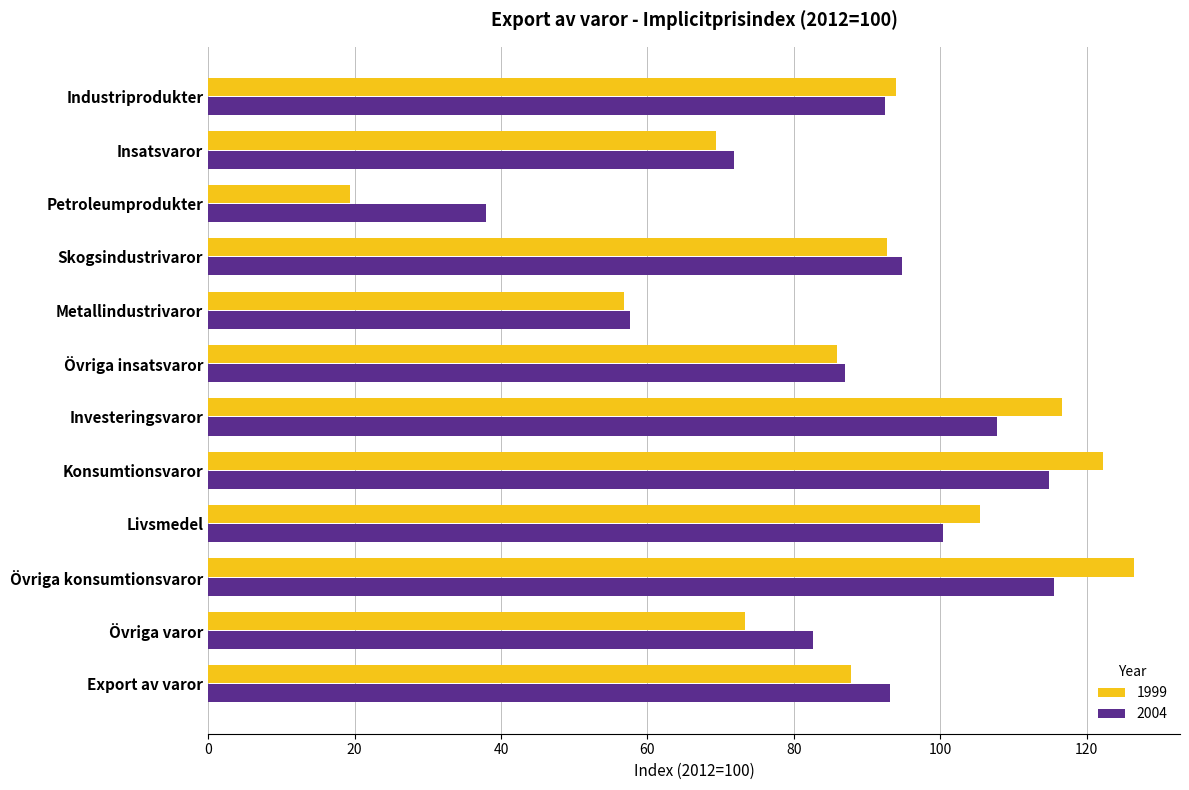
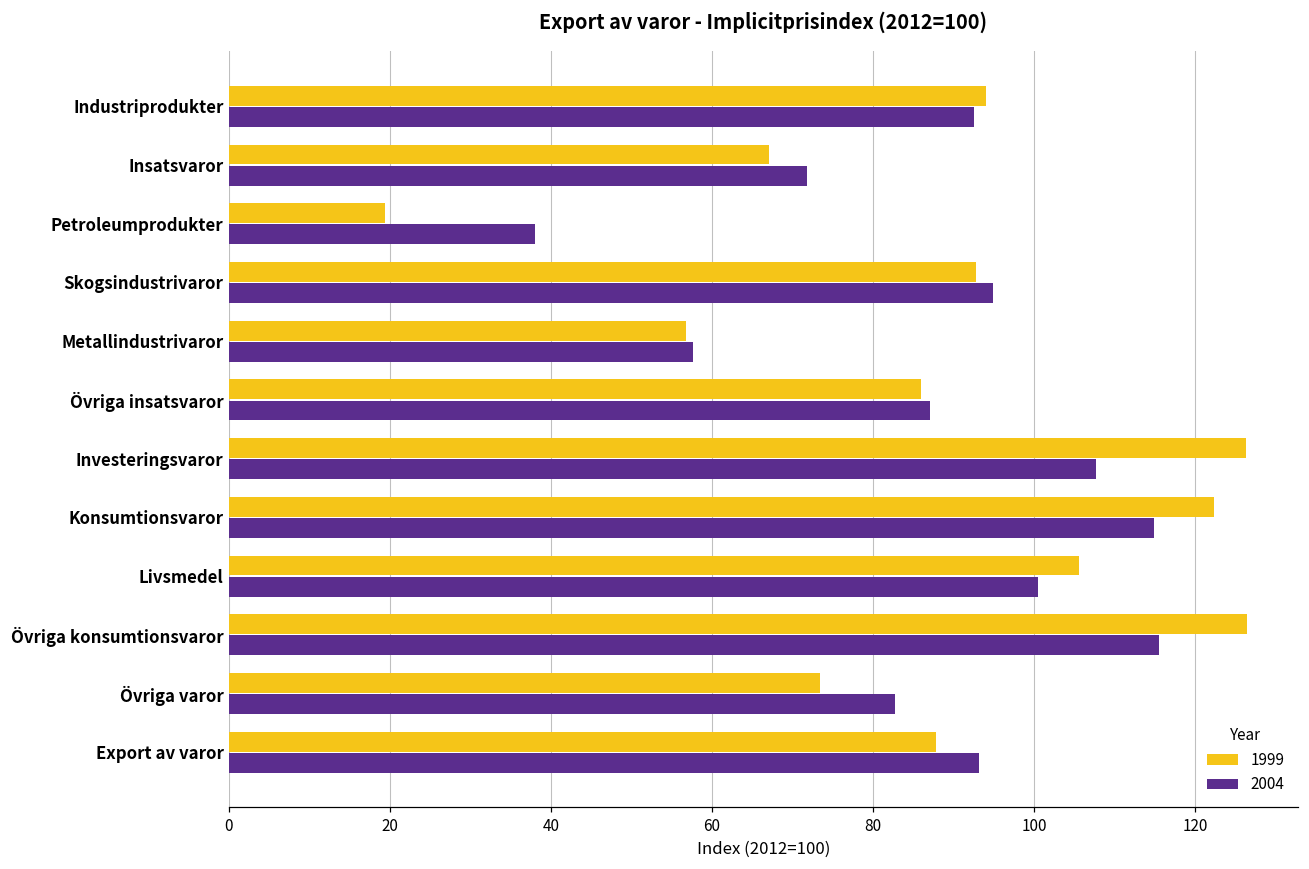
1999, Insatsvaror: 69 -> 67
1999, Investeringsvaror: 117 -> 126
